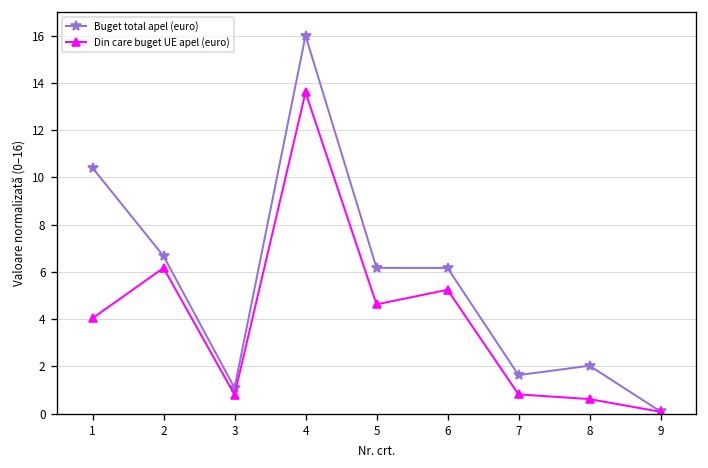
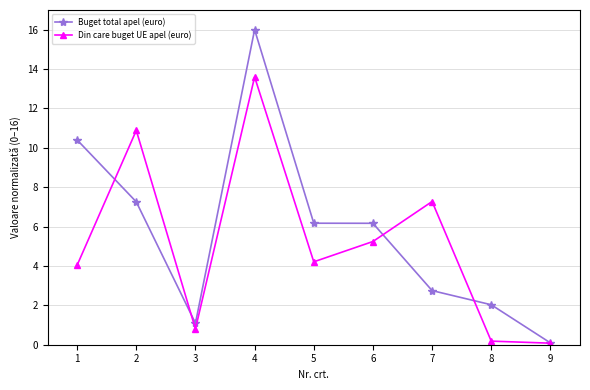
Buget total apel (euro), 2: 6.7 -> 7.3
Din care buget UE apel (euro), 2: 6.2 -> 10.9
Din care buget UE apel (euro), 5: 4.6 -> 4.2
Buget total apel (euro), 7: 1.6 -> 2.7
Din care buget UE apel (euro), 7: 0.8 -> 7.3
Din care buget UE apel (euro), 8: 0.6 -> 0.2
